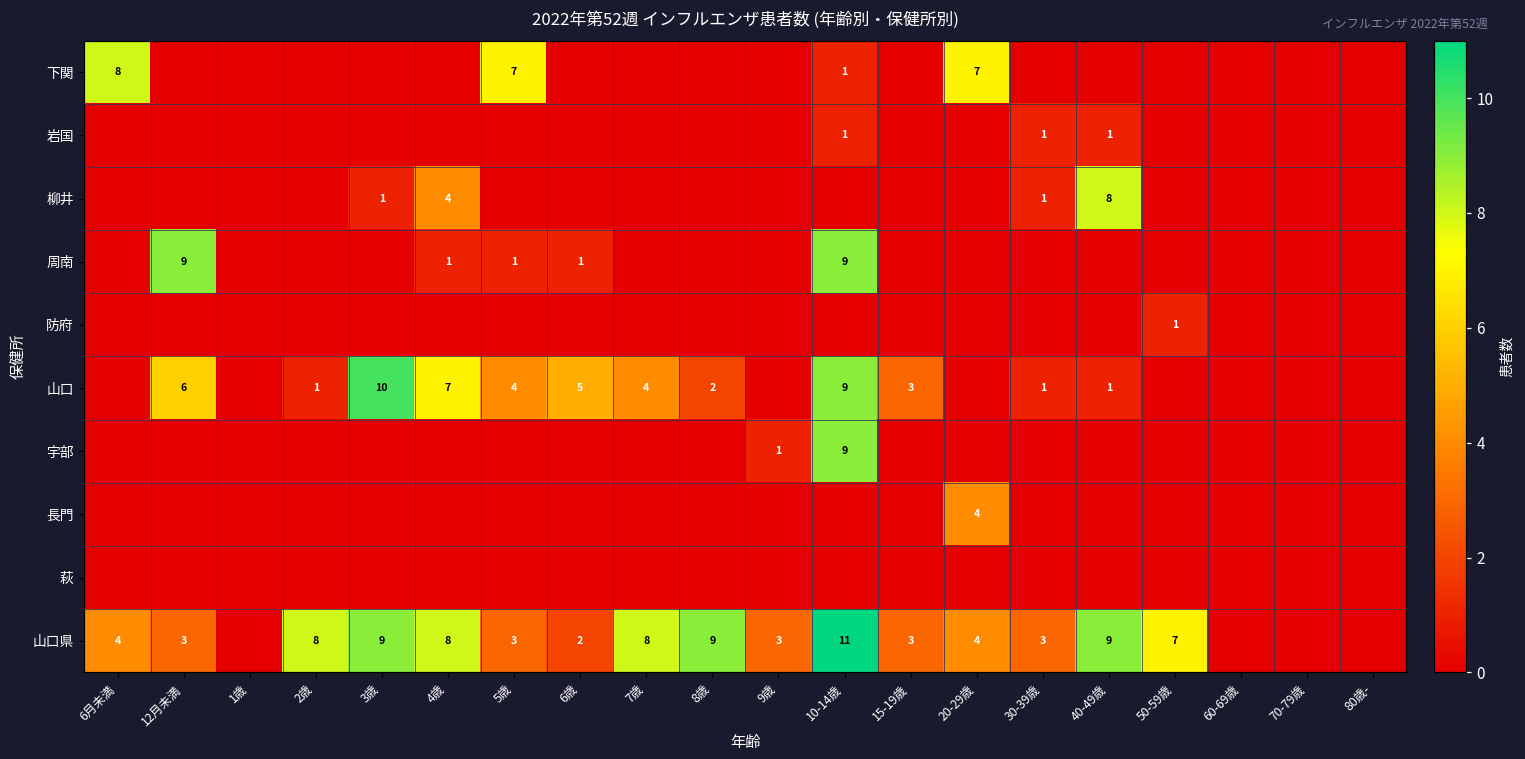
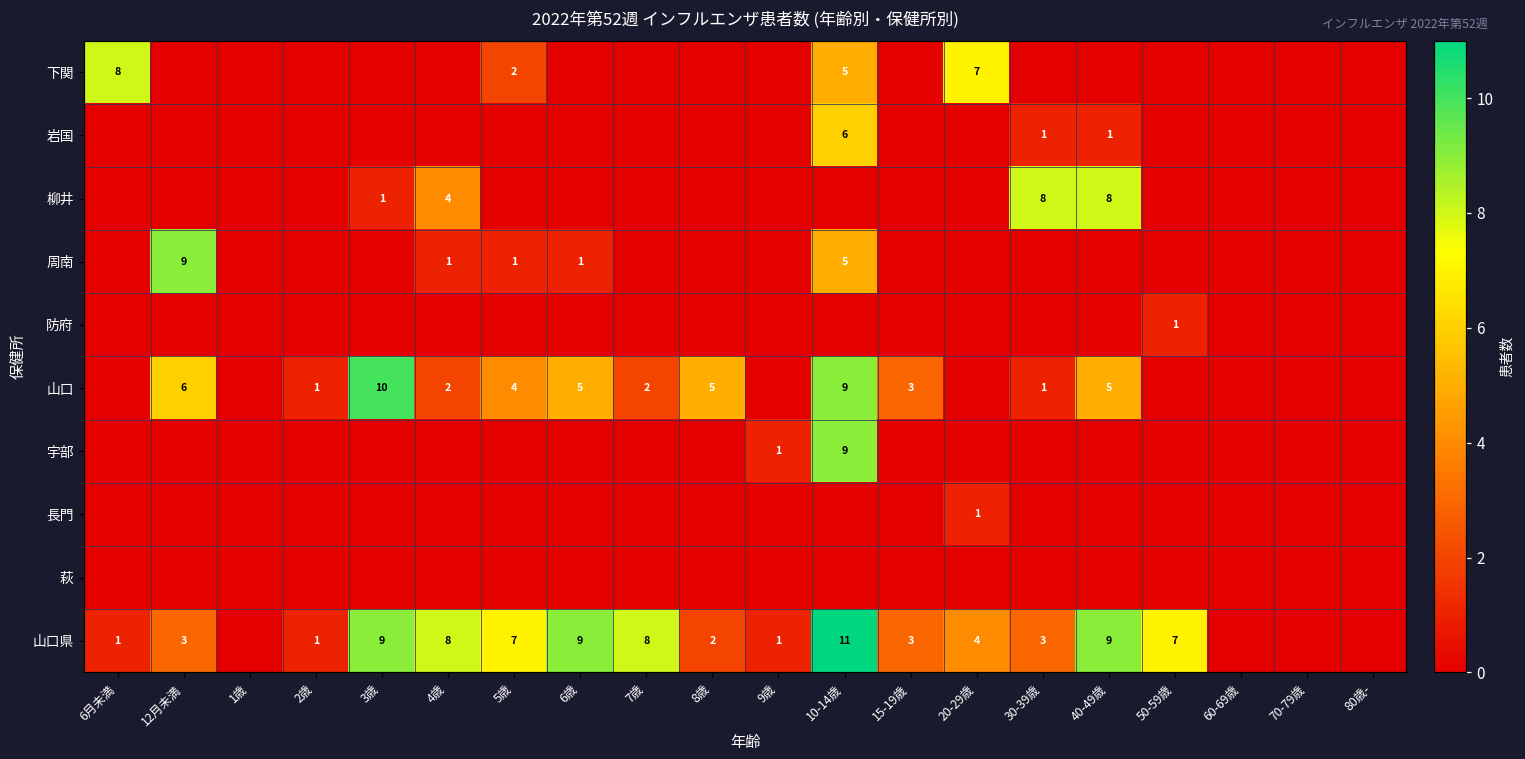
下関, 5歳: 7 -> 2
下関, 10-14歳: 1 -> 5
岩国, 10-14歳: 1 -> 6
柳井, 30-39歳: 1 -> 8
周南, 10-14歳: 9 -> 5
山口, 4歳: 7 -> 2
山口, 7歳: 4 -> 2
山口, 8歳: 2 -> 5
山口, 40-49歳: 1 -> 5
長門, 20-29歳: 4 -> 1
山口県, 6月未満: 4 -> 1
山口県, 2歳: 8 -> 1
山口県, 5歳: 3 -> 7
山口県, 6歳: 2 -> 9
山口県, 8歳: 9 -> 2
山口県, 9歳: 3 -> 1
